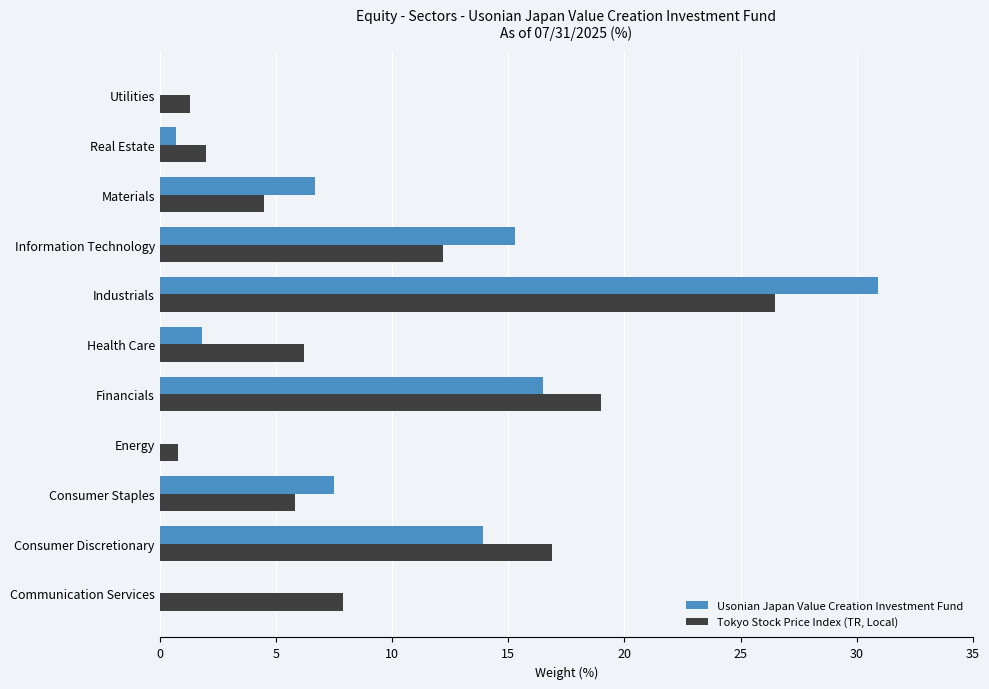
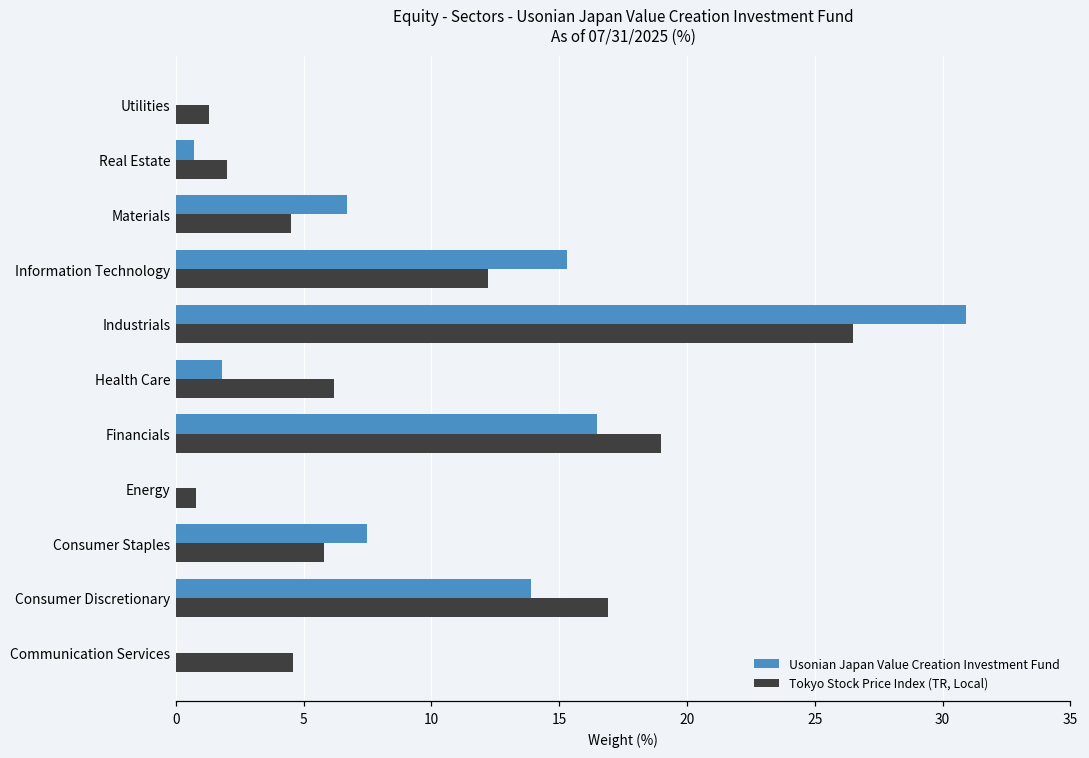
Tokyo Stock Price Index (TR, Local), Communication Services: 7.9 -> 4.6
